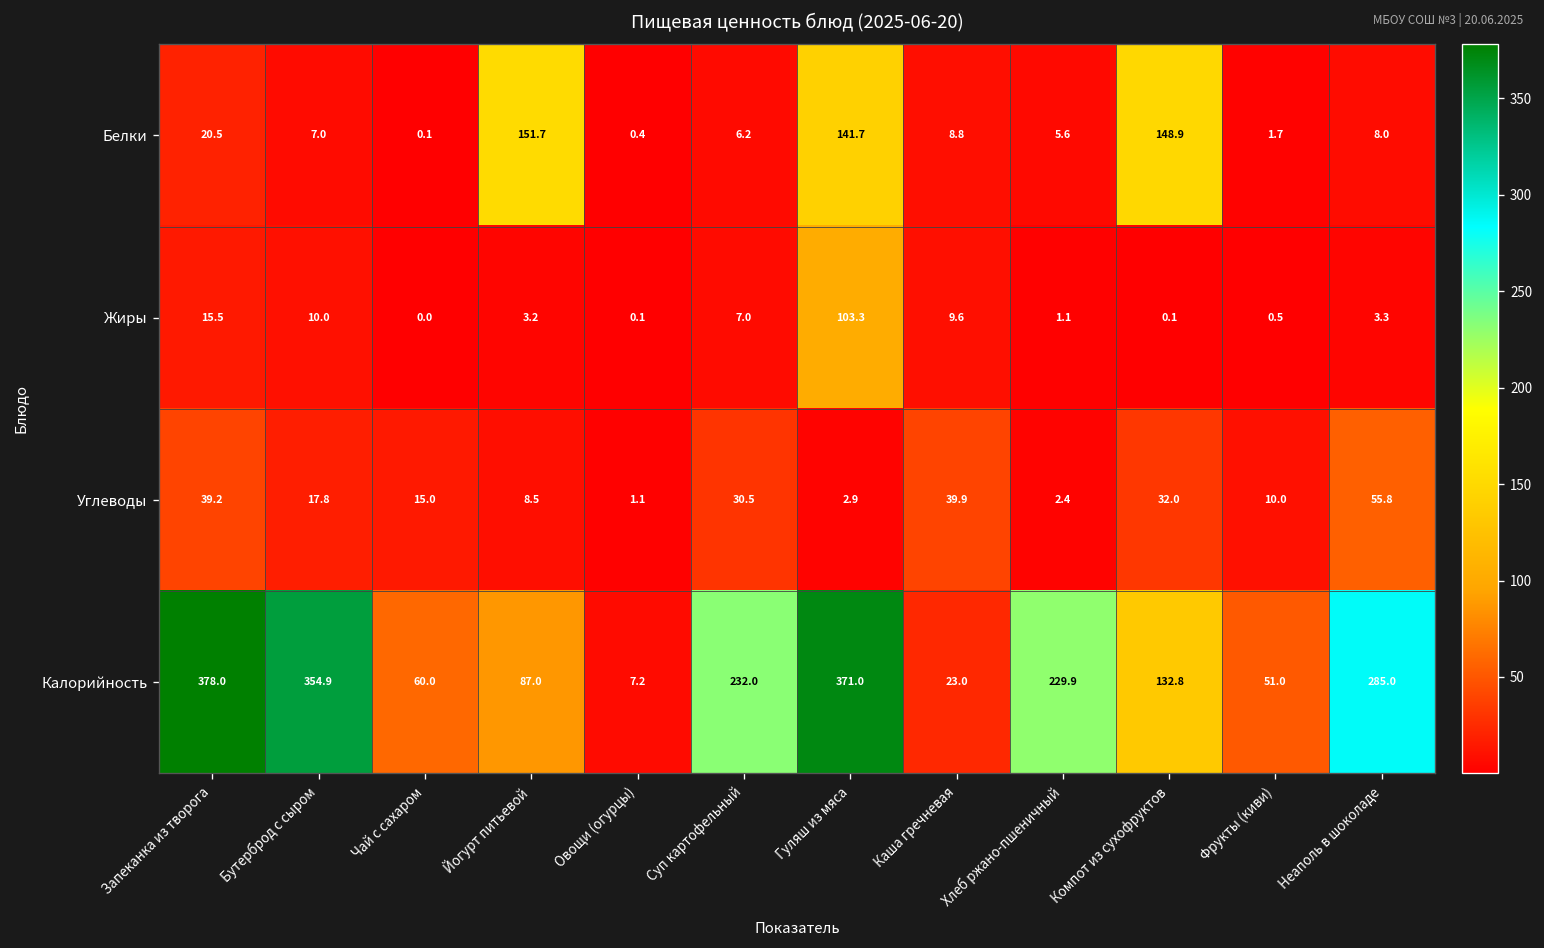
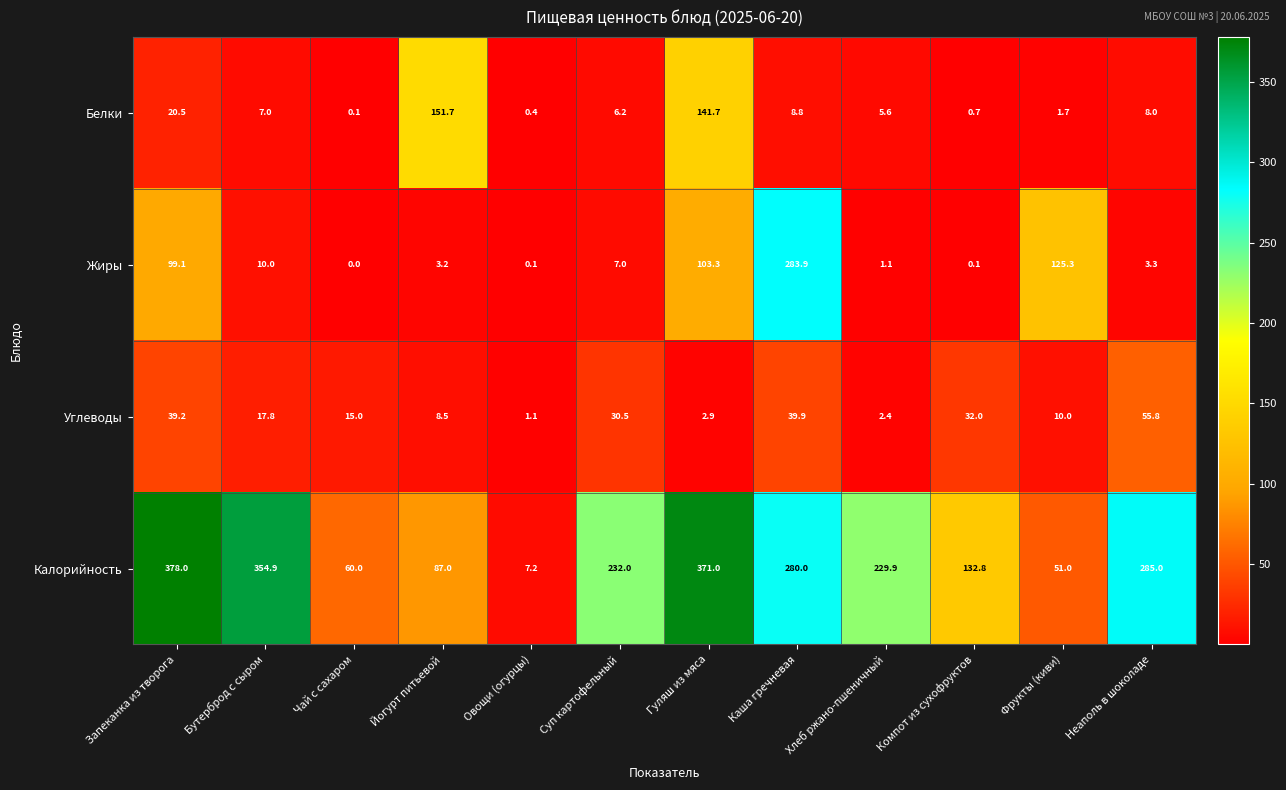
Белки, Компот из сухофруктов: 148.9 -> 0.7
Жиры, Запеканка из творога: 15.5 -> 99.1
Жиры, Каша гречневая: 9.6 -> 283.9
Жиры, Фрукты (киви): 0.5 -> 125.3
Калорийность, Каша гречневая: 23.0 -> 280.0
